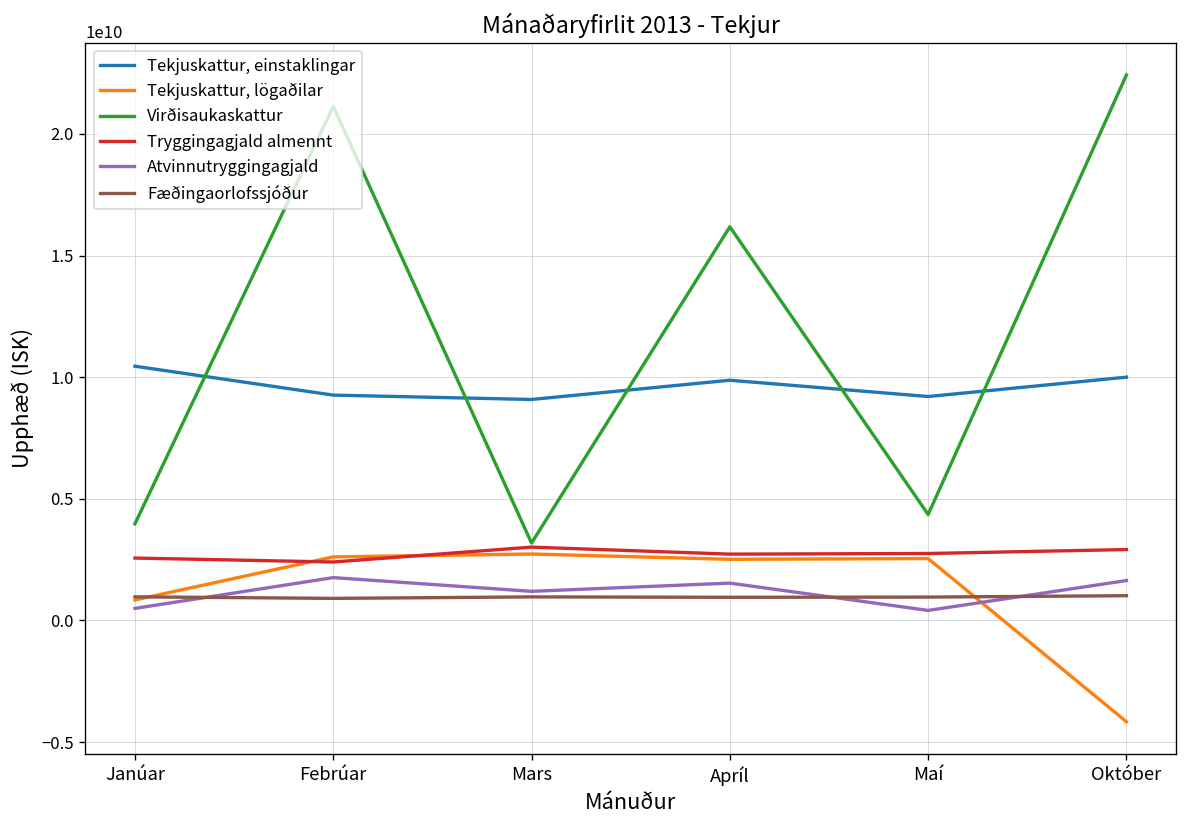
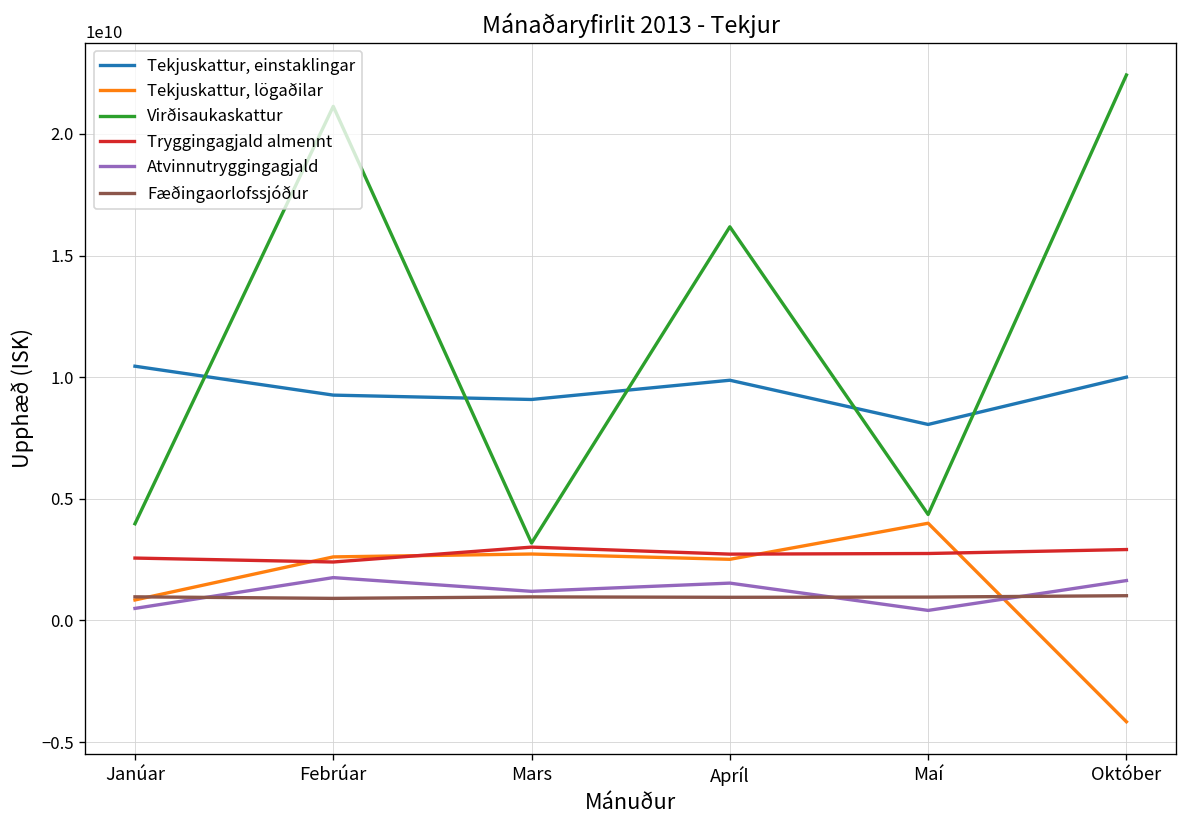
Tekjuskattur, einstaklingar, Maí: 9200000000 -> 8100000000
Tekjuskattur, lögaðilar, Maí: 2500000000 -> 4000000000
